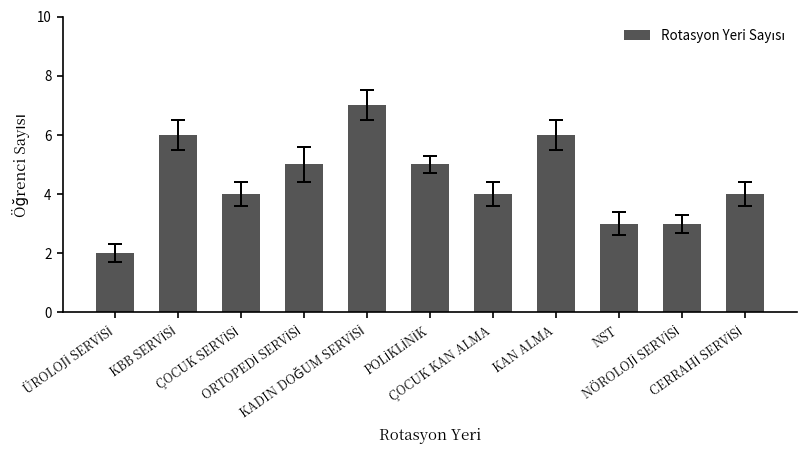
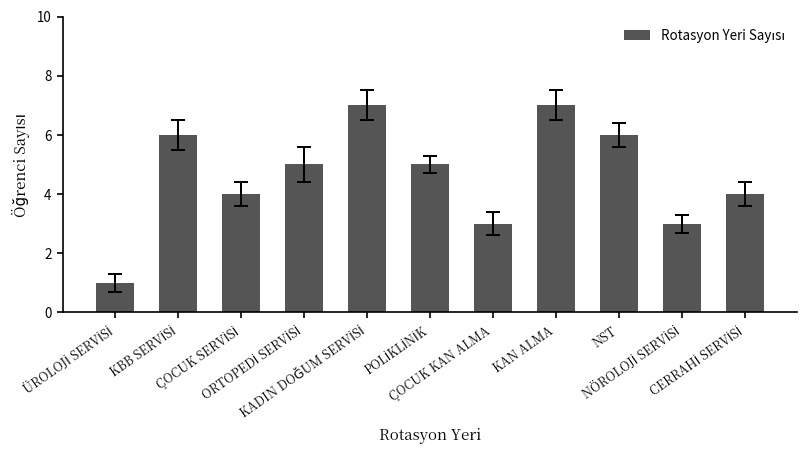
Rotasyon Yeri Sayısı, ÜROLOJİ SERVİSİ: 2 -> 1
Rotasyon Yeri Sayısı, ÇOCUK KAN ALMA: 4 -> 3
Rotasyon Yeri Sayısı, KAN ALMA: 6 -> 7
Rotasyon Yeri Sayısı, NST: 3 -> 6
